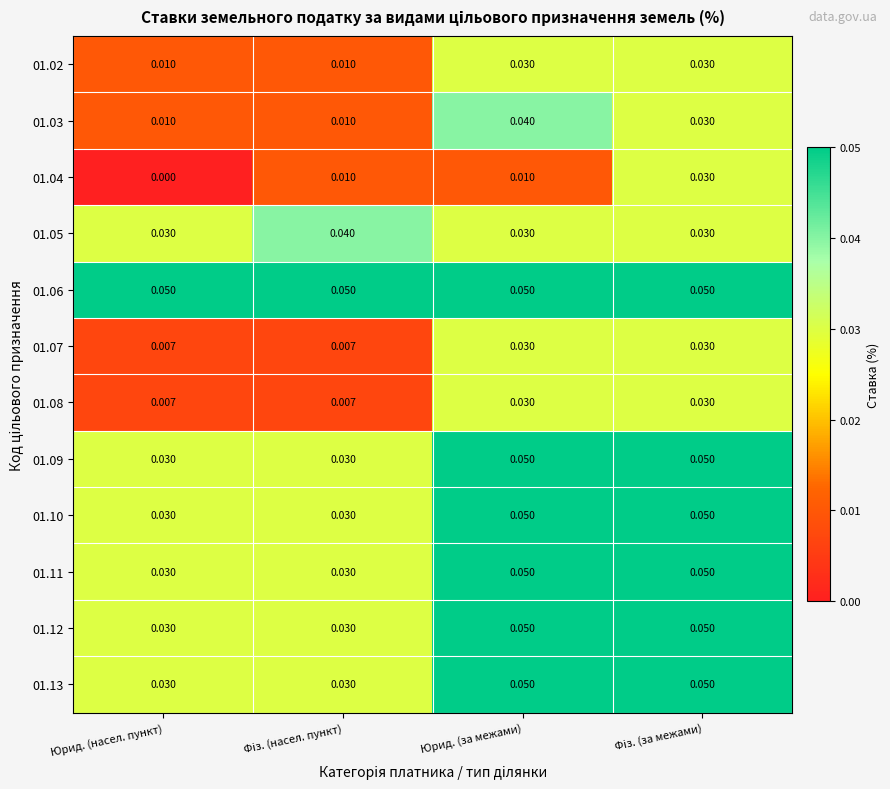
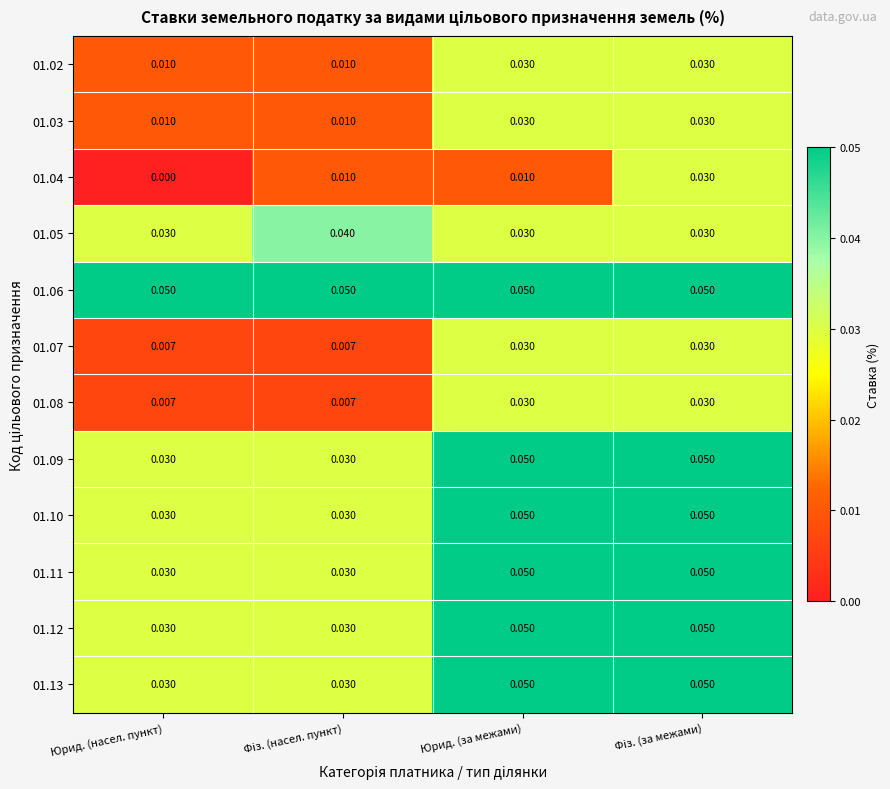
01.03, Юрид. (за межами): 0.040 -> 0.030
